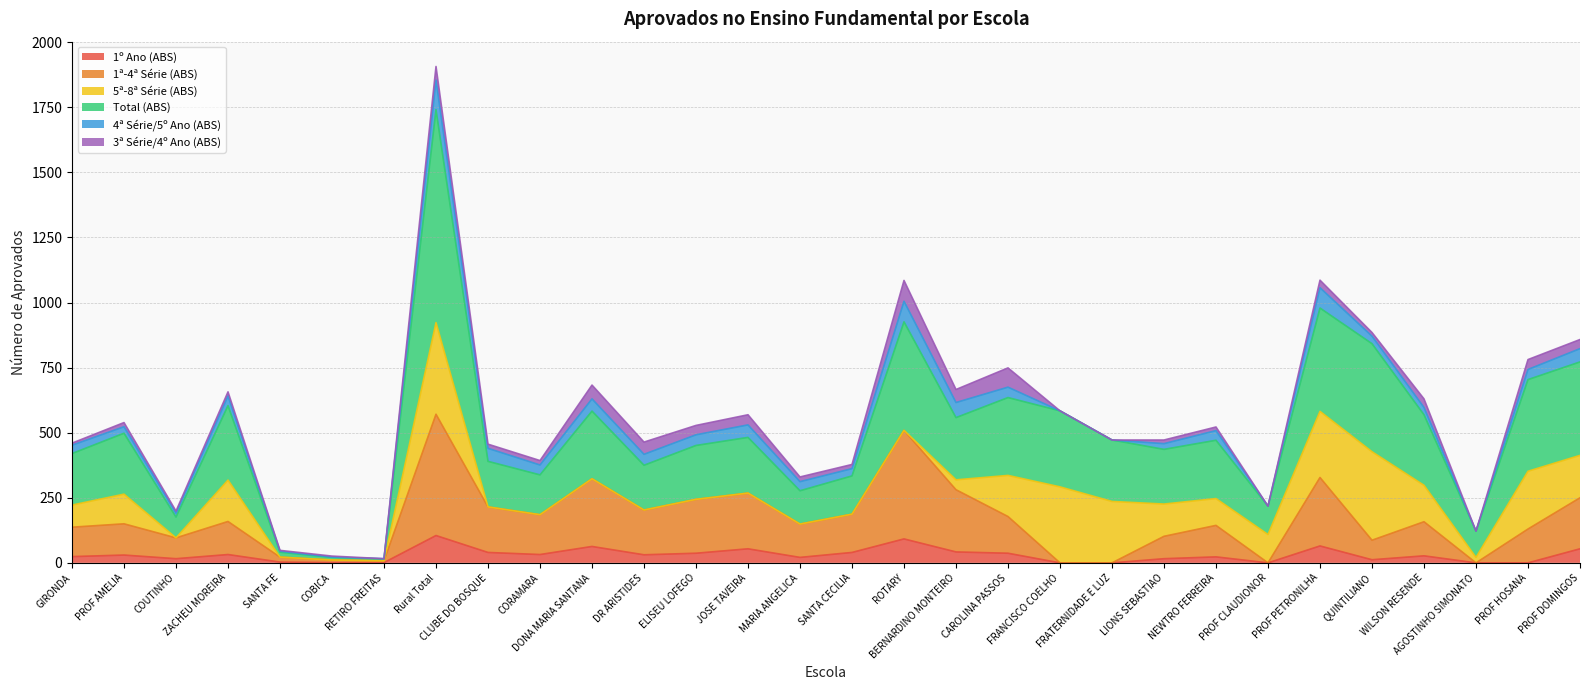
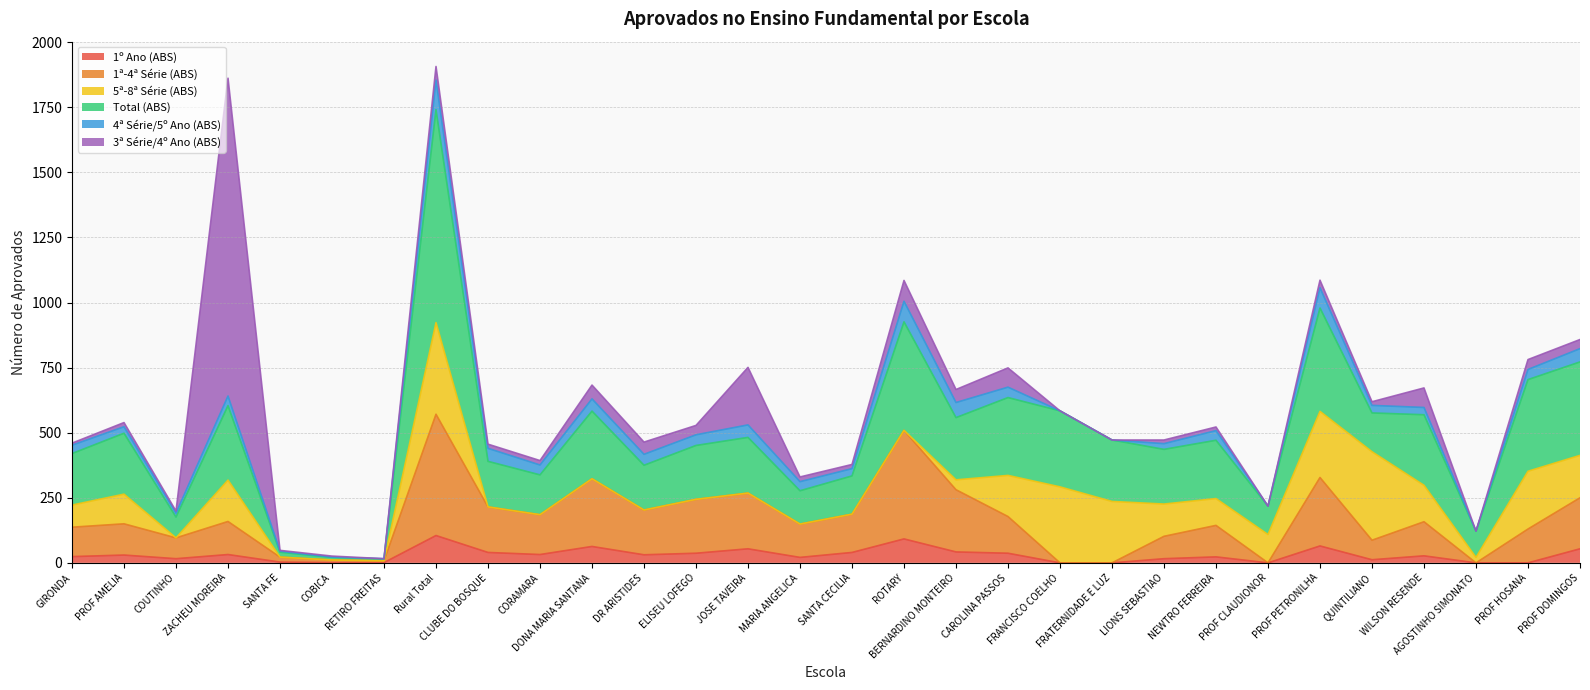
3ª Série/4º Ano (ABS), ZACHEU MOREIRA: 20 -> 1220
3ª Série/4º Ano (ABS), JOSE TAVEIRA: 40 -> 220
Total (ABS), QUINTILIANO: 420 -> 150
3ª Série/4º Ano (ABS), WILSON RESENDE: 30 -> 80
